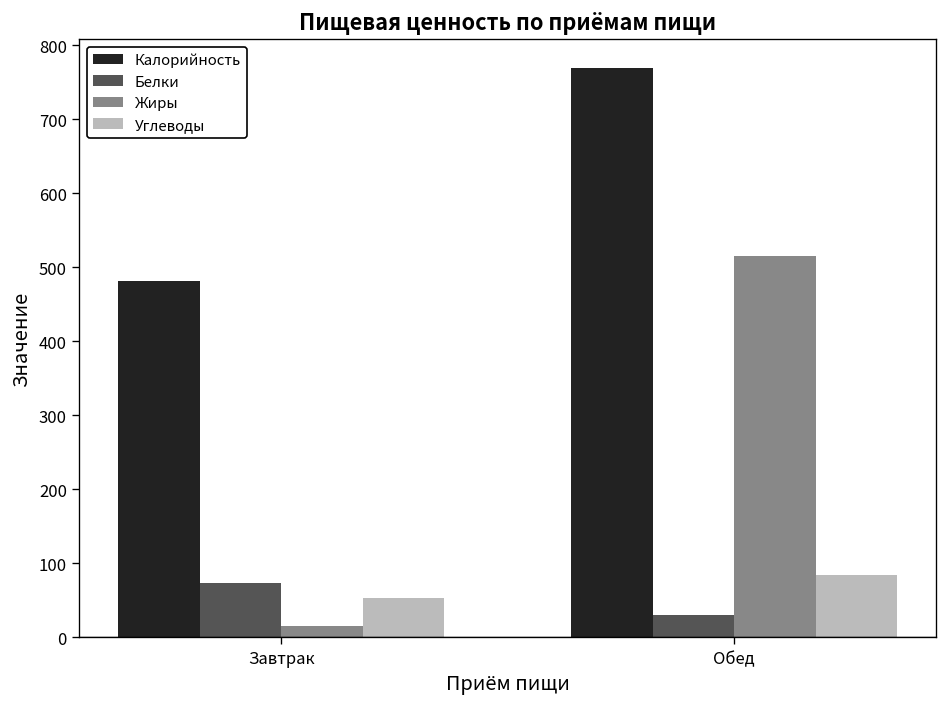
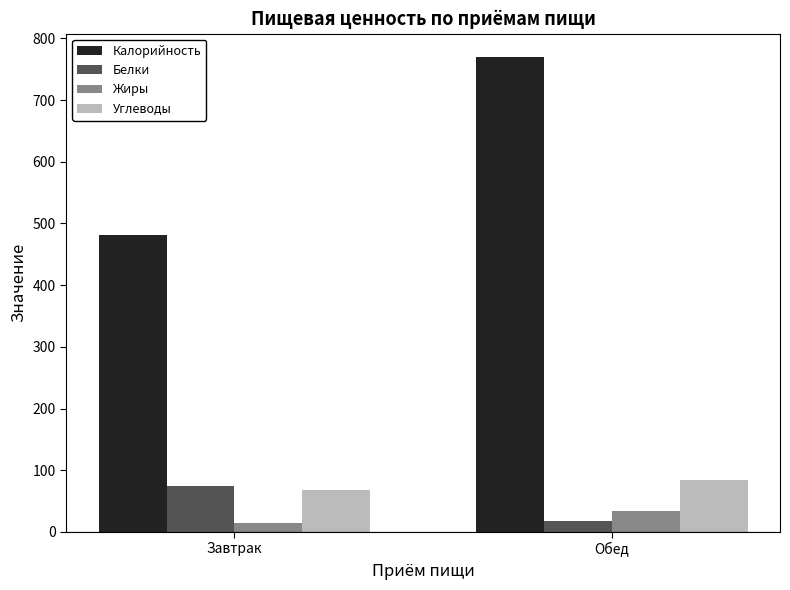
Углеводы, Завтрак: 50 -> 70
Белки, Обед: 30 -> 20
Жиры, Обед: 520 -> 30
